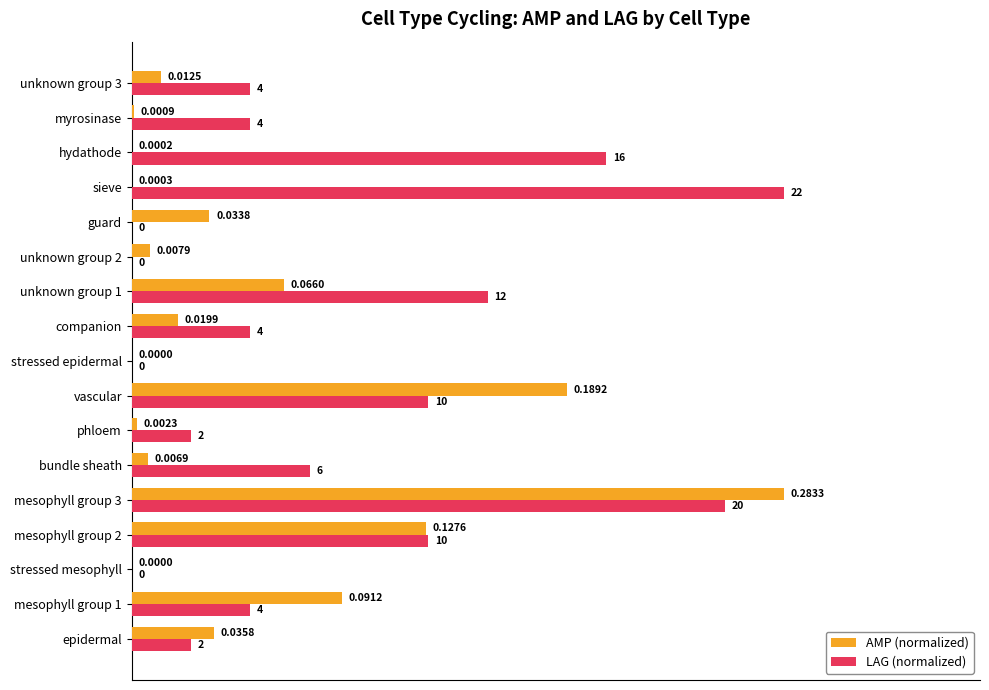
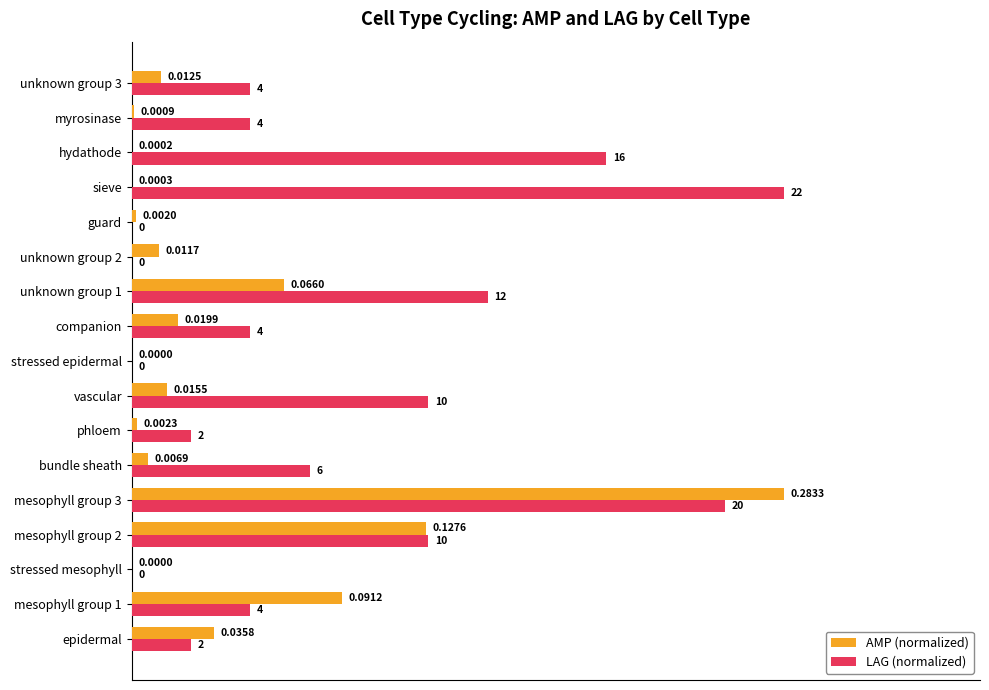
AMP (normalized), guard: 0.0338 -> 0.0020
AMP (normalized), unknown group 2: 0.0079 -> 0.0117
AMP (normalized), vascular: 0.1892 -> 0.0155
